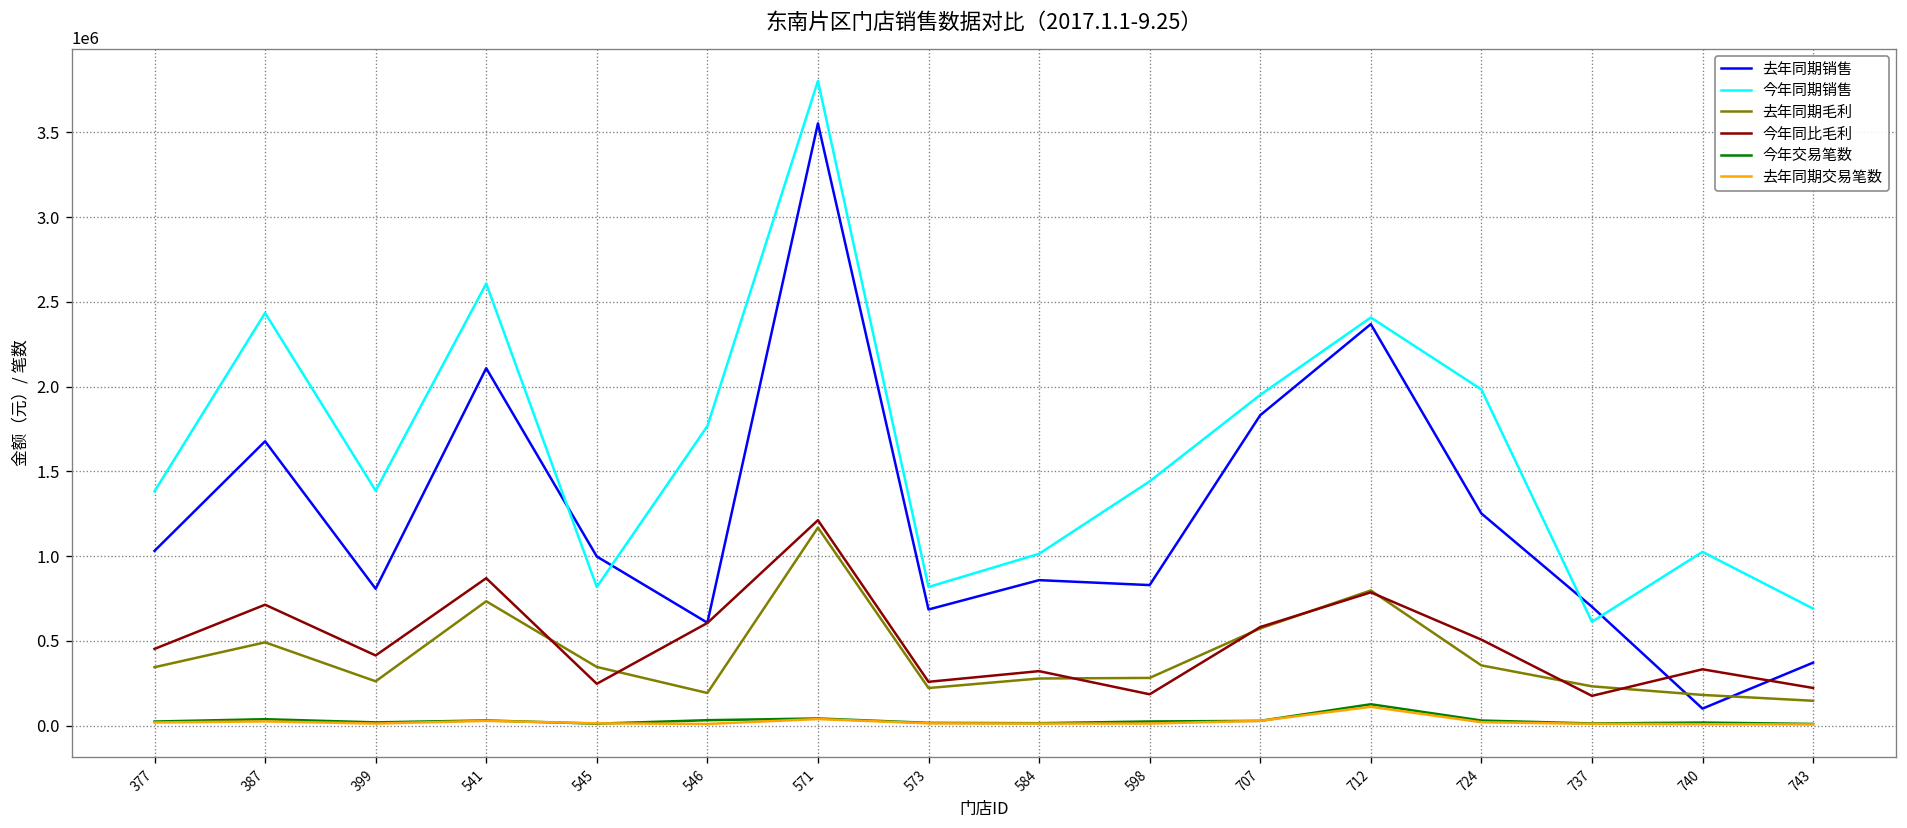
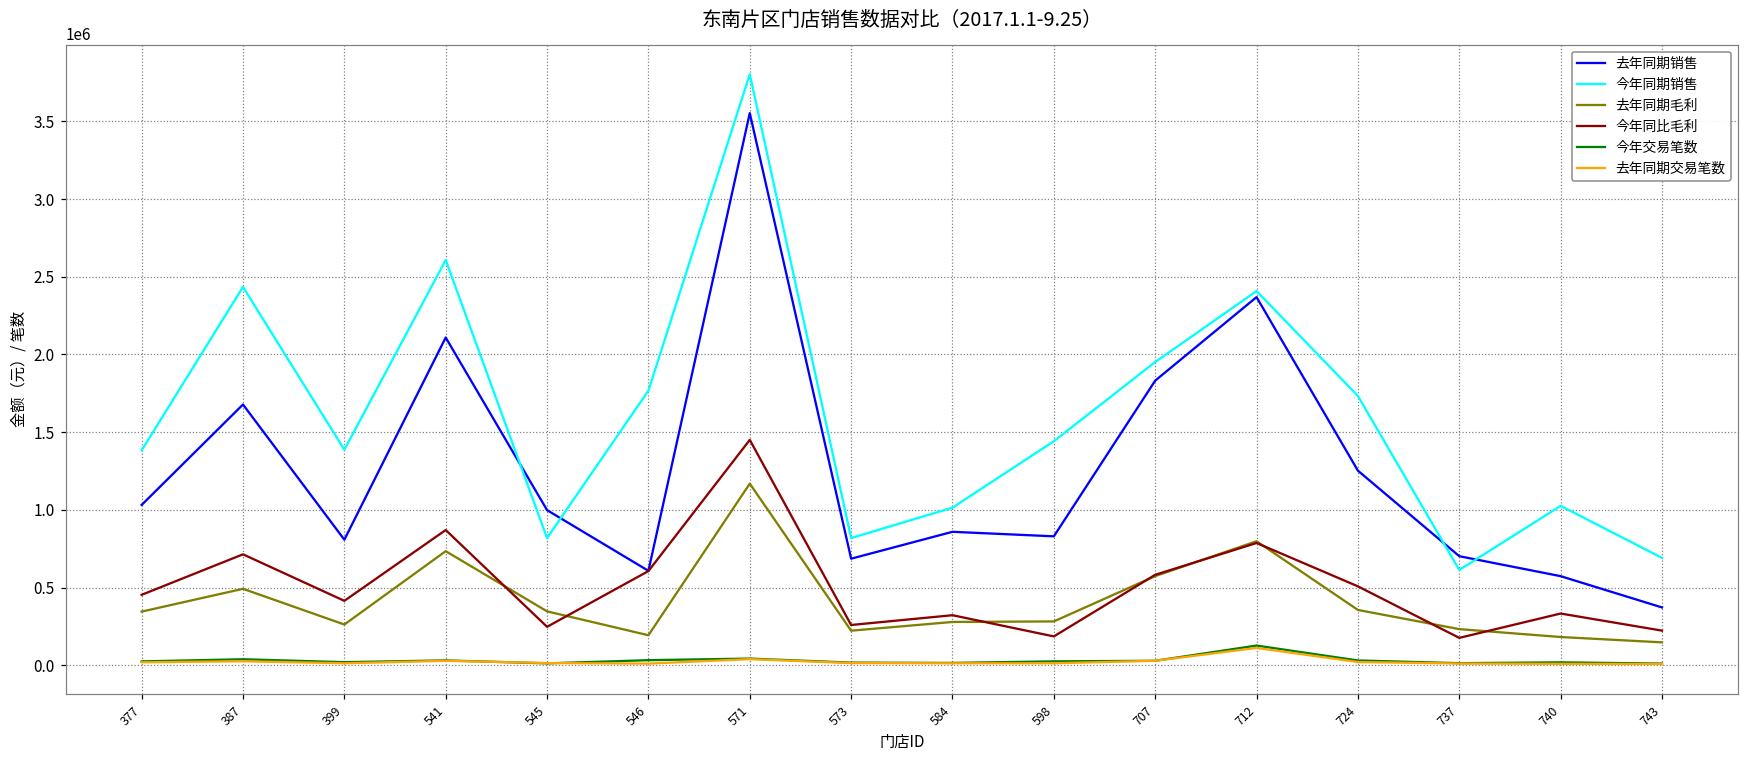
今年同比毛利, 571: 1210000 -> 1450000
今年同期销售, 724: 1980000 -> 1730000
去年同期销售, 740: 100000 -> 570000
